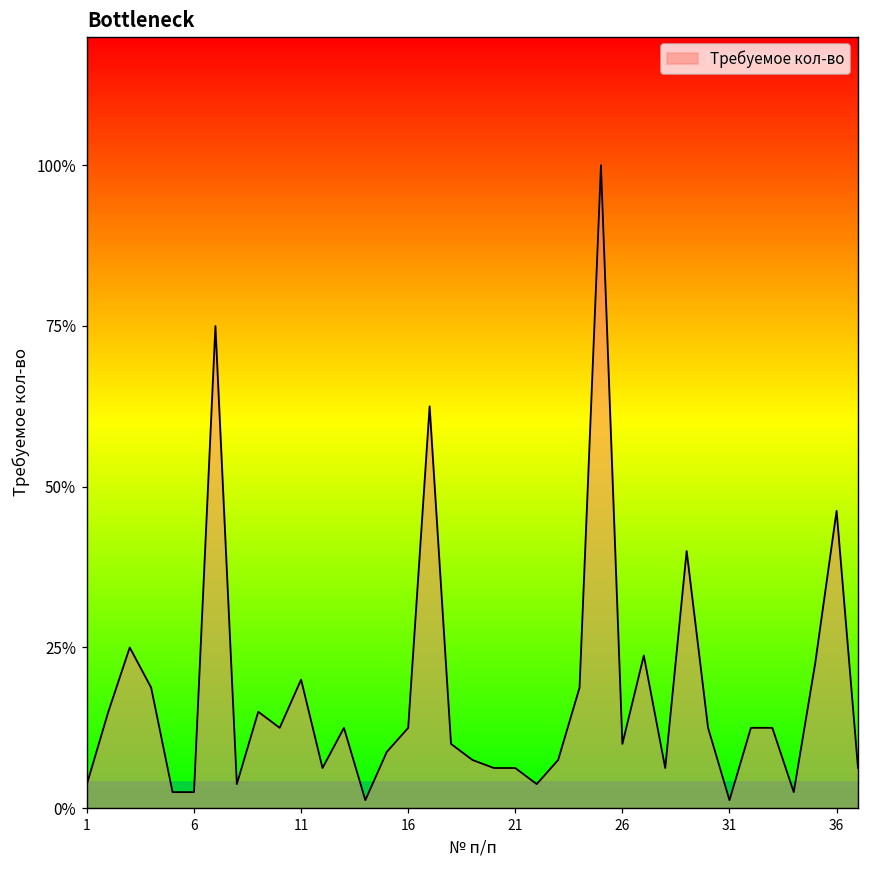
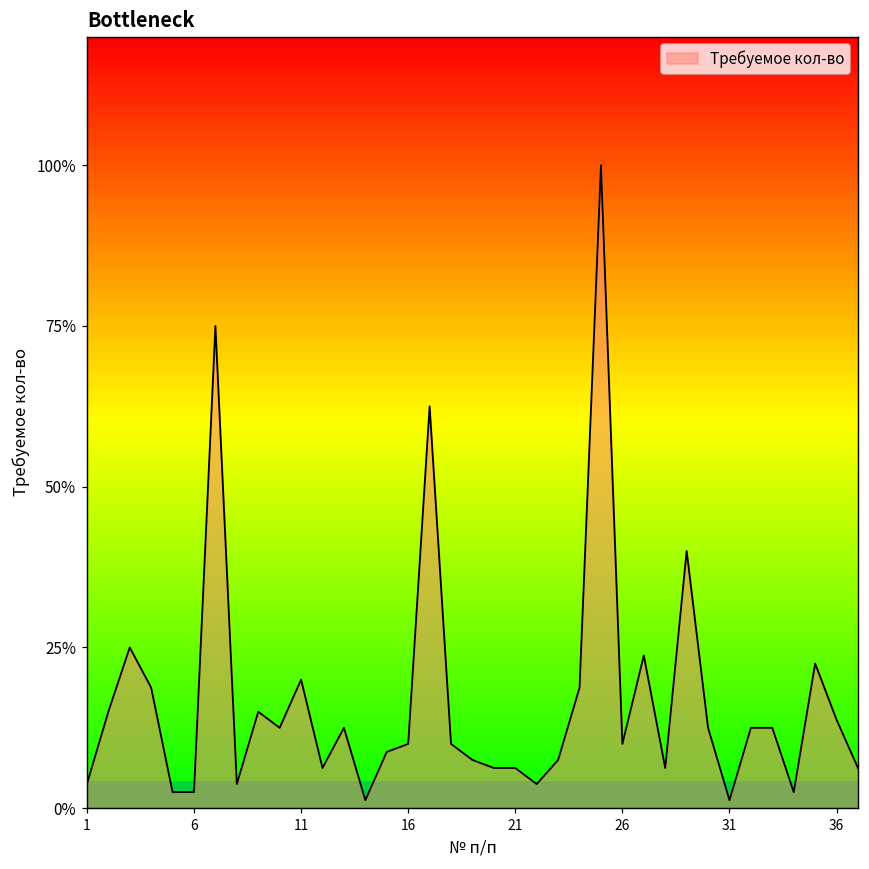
16: 13% -> 10%
36: 46% -> 14%
